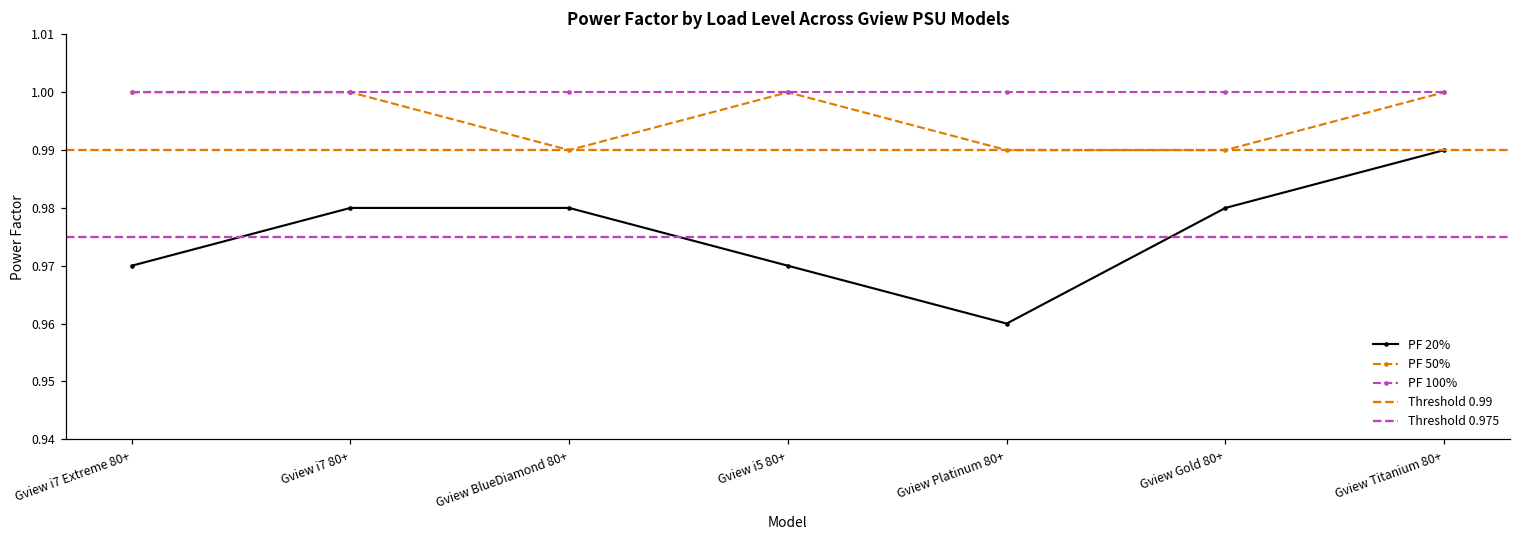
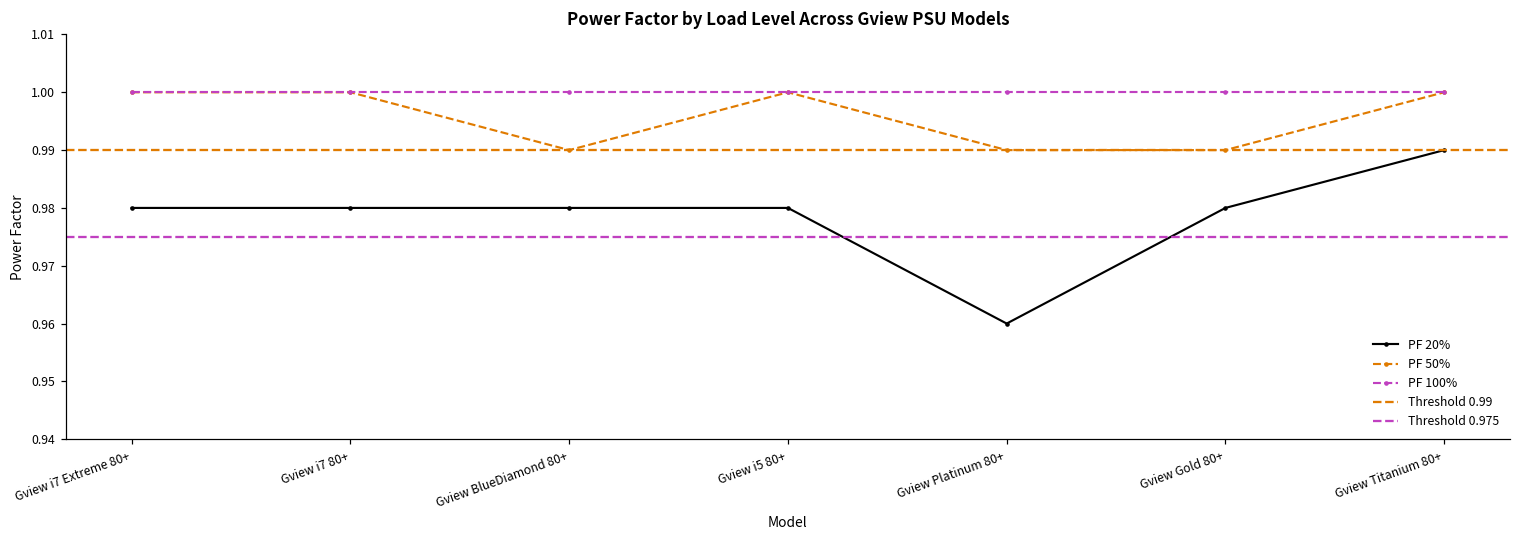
PF 20%, Gview i7 Extreme 80+: 0.97 -> 0.98
PF 20%, Gview i5 80+: 0.97 -> 0.98
